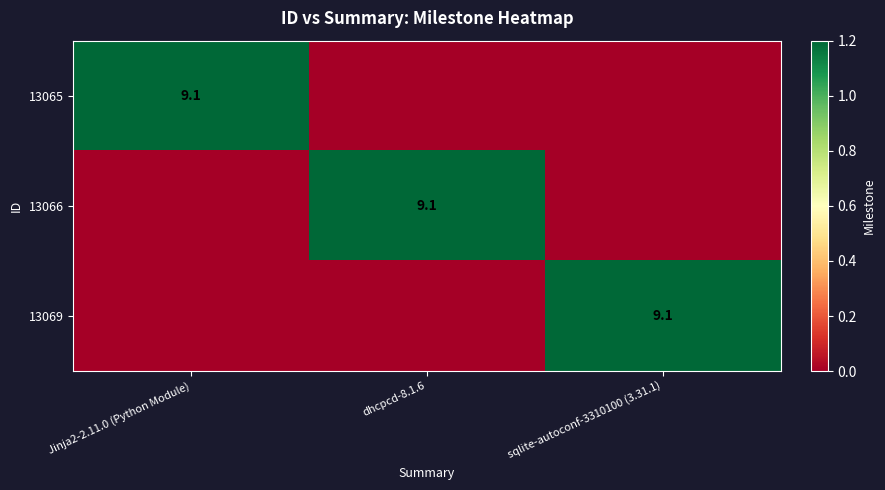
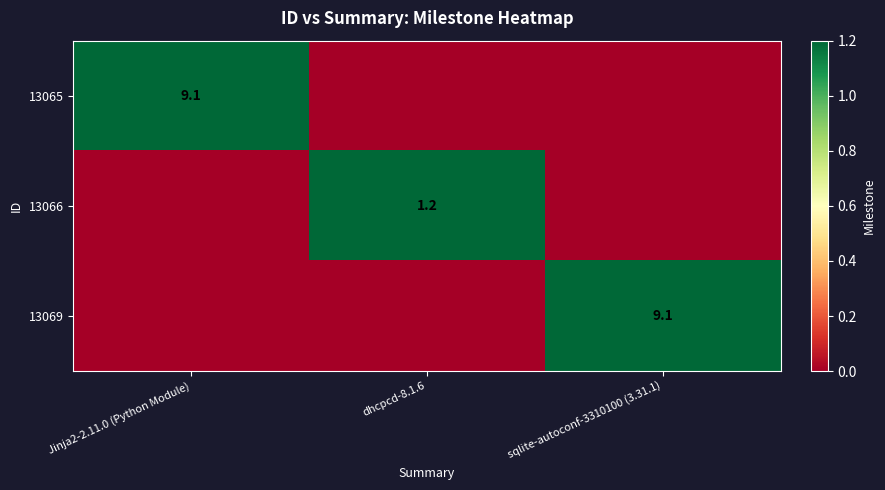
13066, dhcpcd-8.1.6: 9.1 -> 1.2
